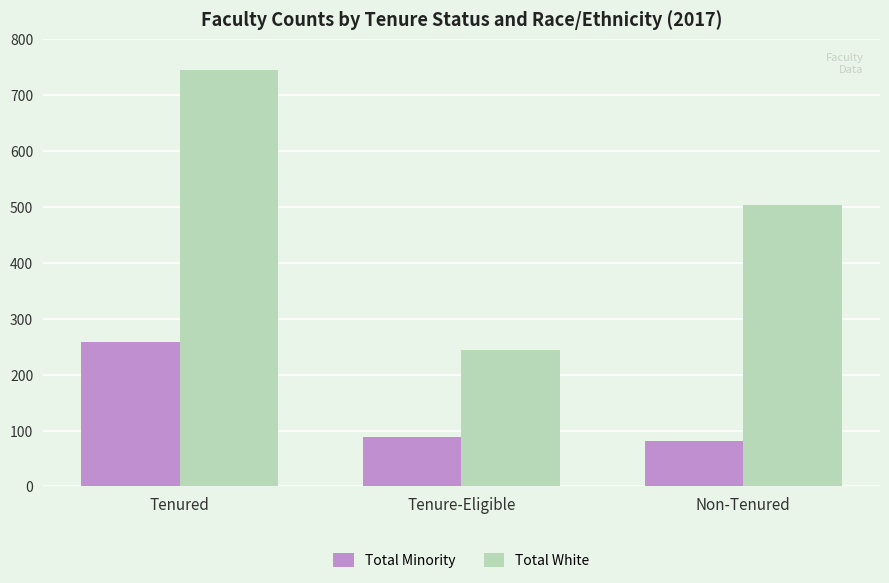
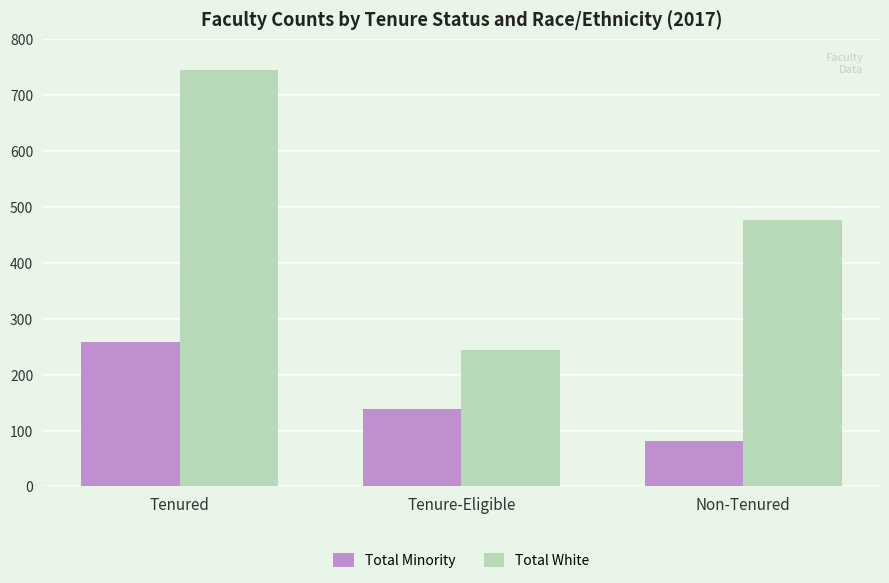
Total Minority, Tenure-Eligible: 90 -> 140
Total White, Non-Tenured: 500 -> 480
